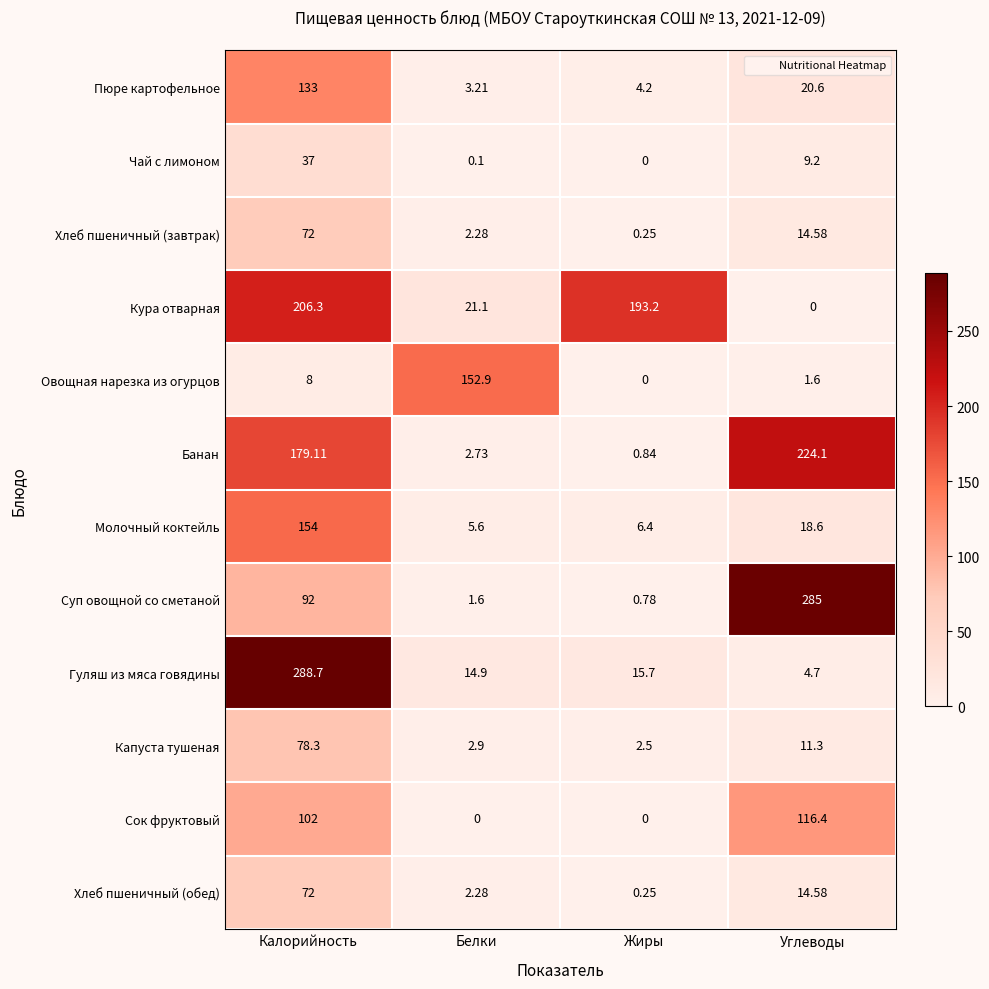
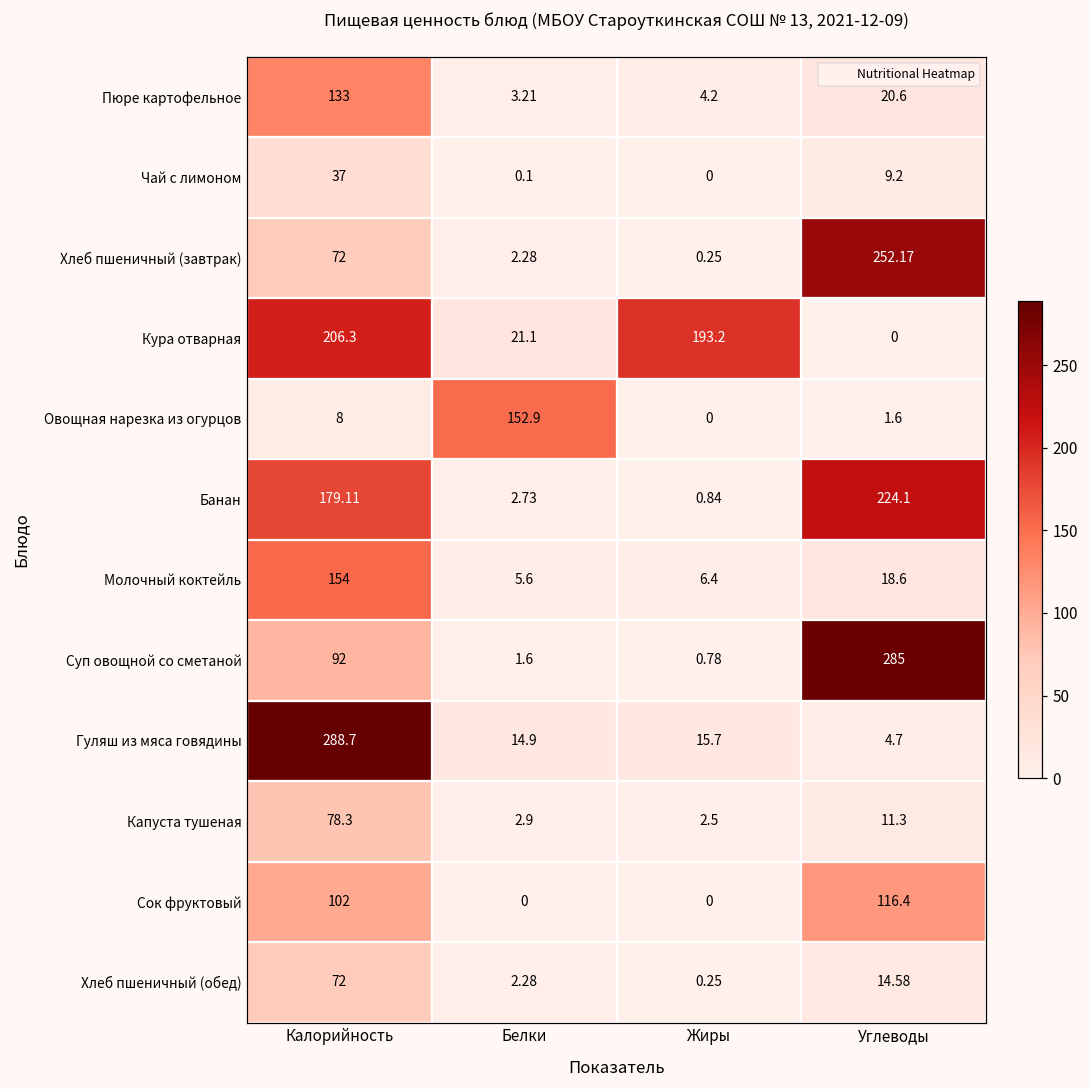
Хлеб пшеничный (завтрак), Углеводы: 14.58 -> 252.17
